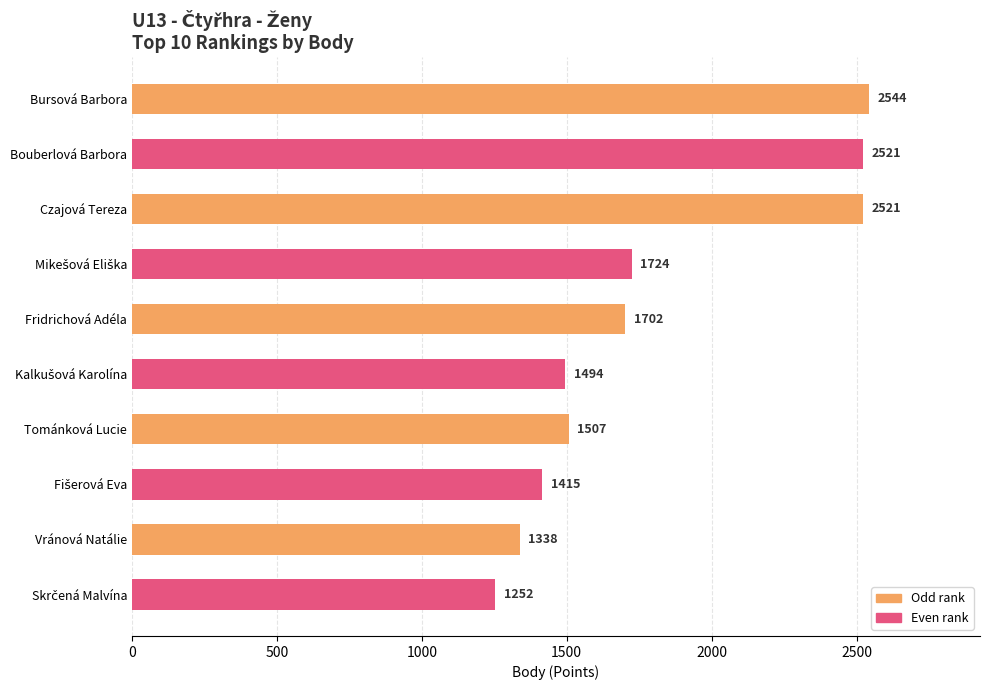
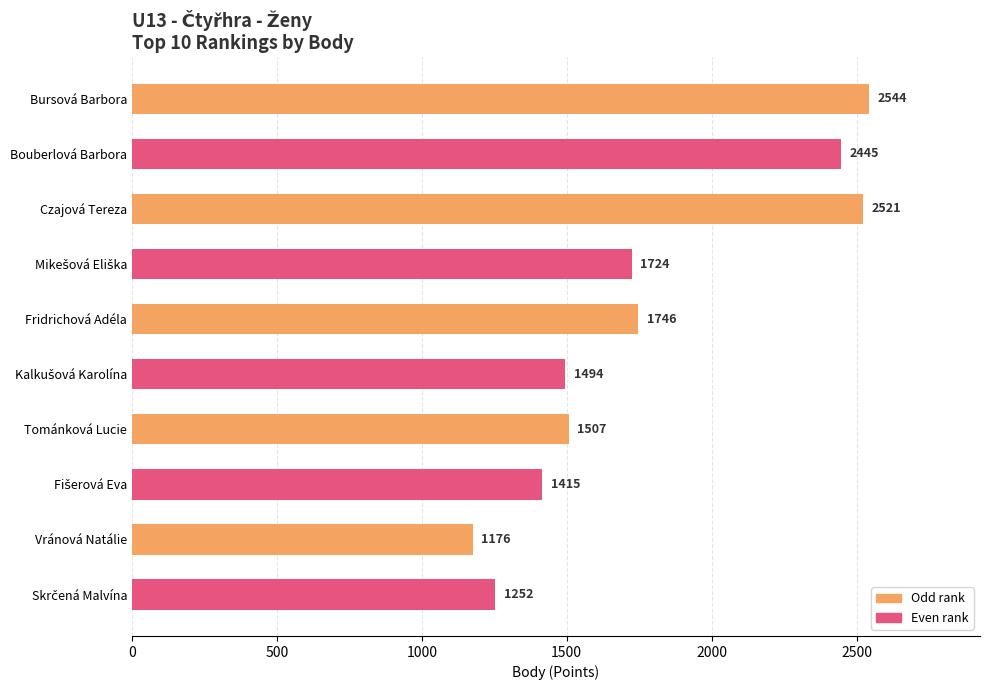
Bouberlová Barbora: 2521 -> 2445
Fridrichová Adéla: 1702 -> 1746
Vránová Natálie: 1338 -> 1176
